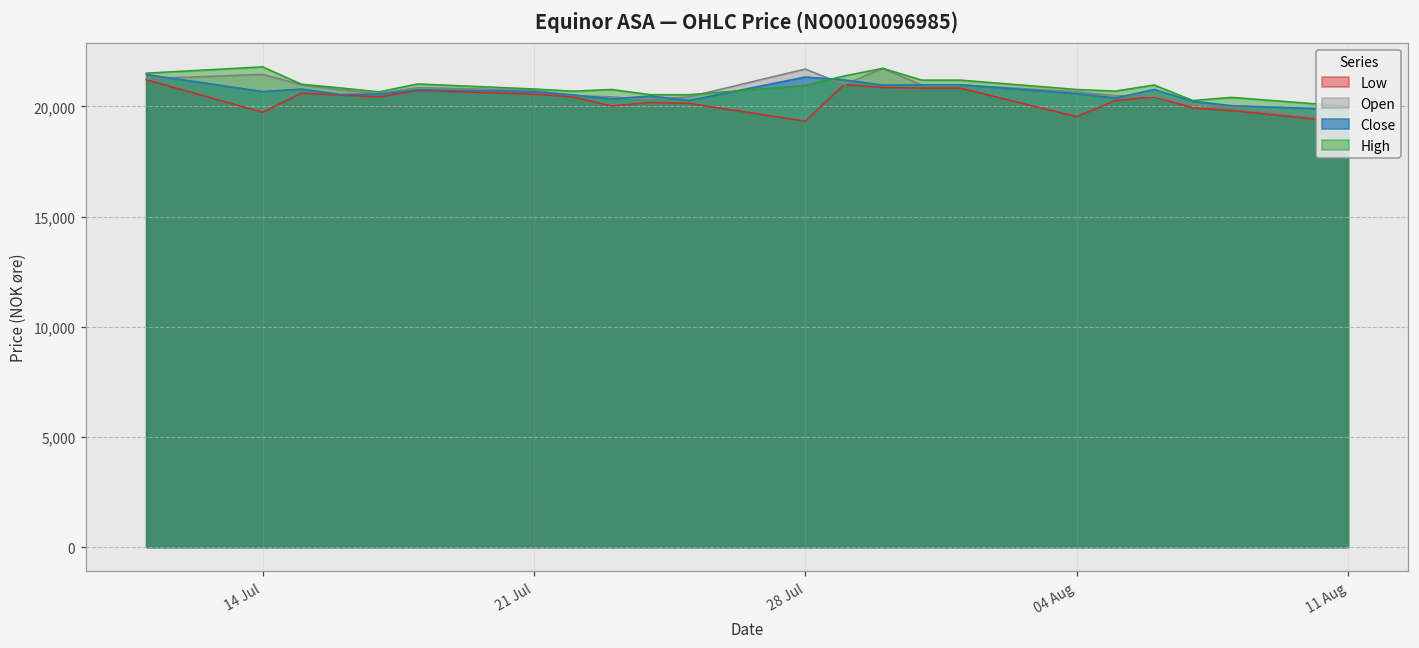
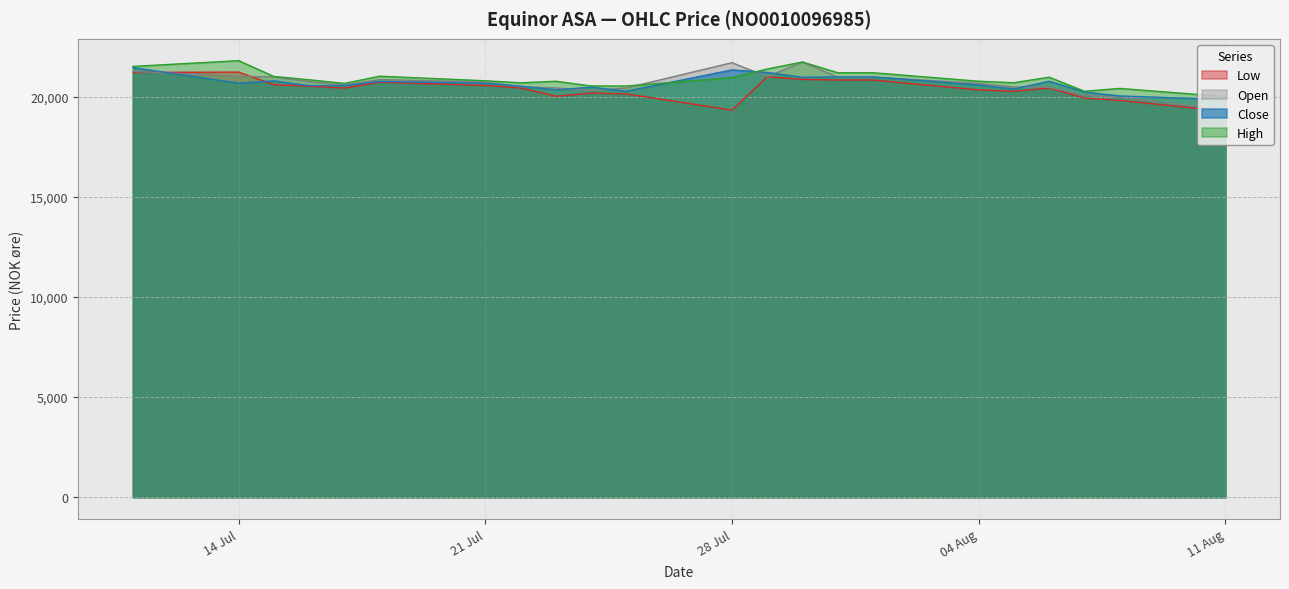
Low, 14 Jul: 19,700 -> 21,200
Open, 14 Jul: 21,500 -> 21,000
Low, 04 Aug: 19,500 -> 20,300
